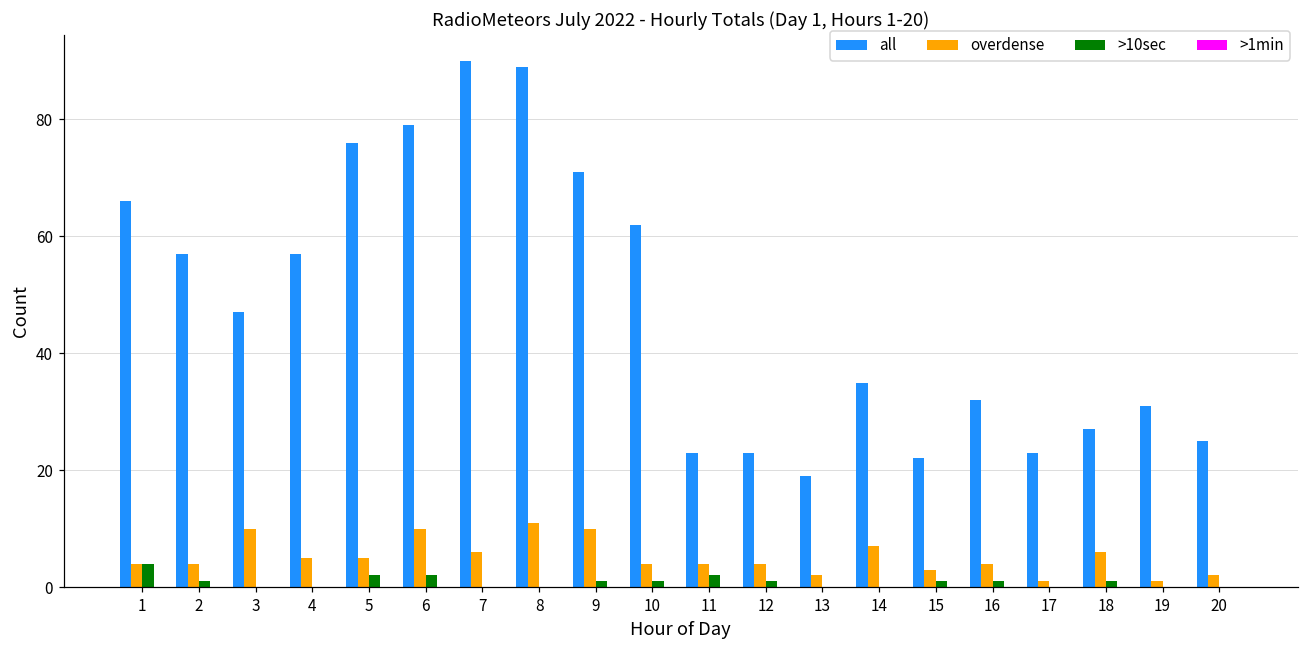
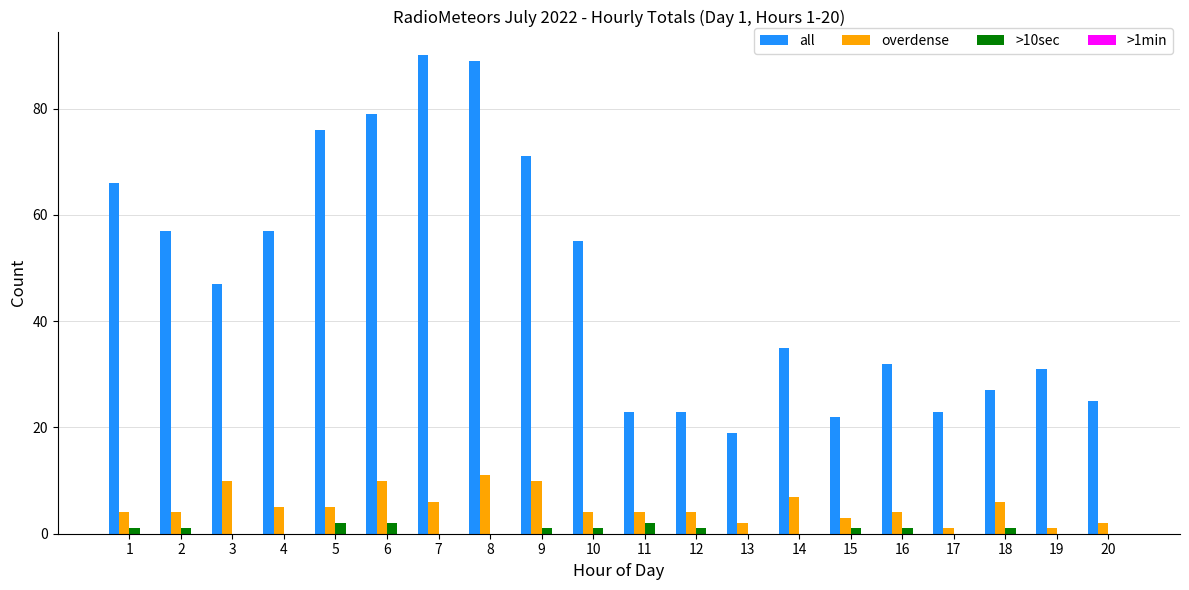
>10sec, 1: 4 -> 1
all, 10: 62 -> 55
